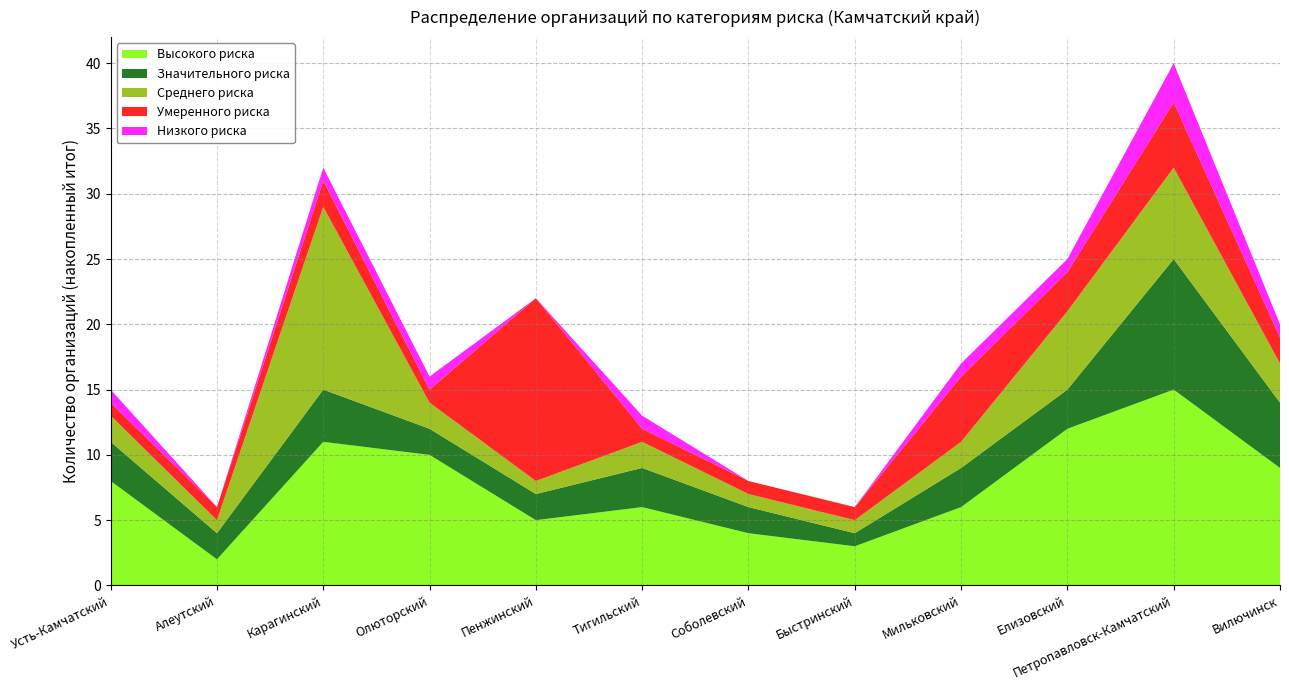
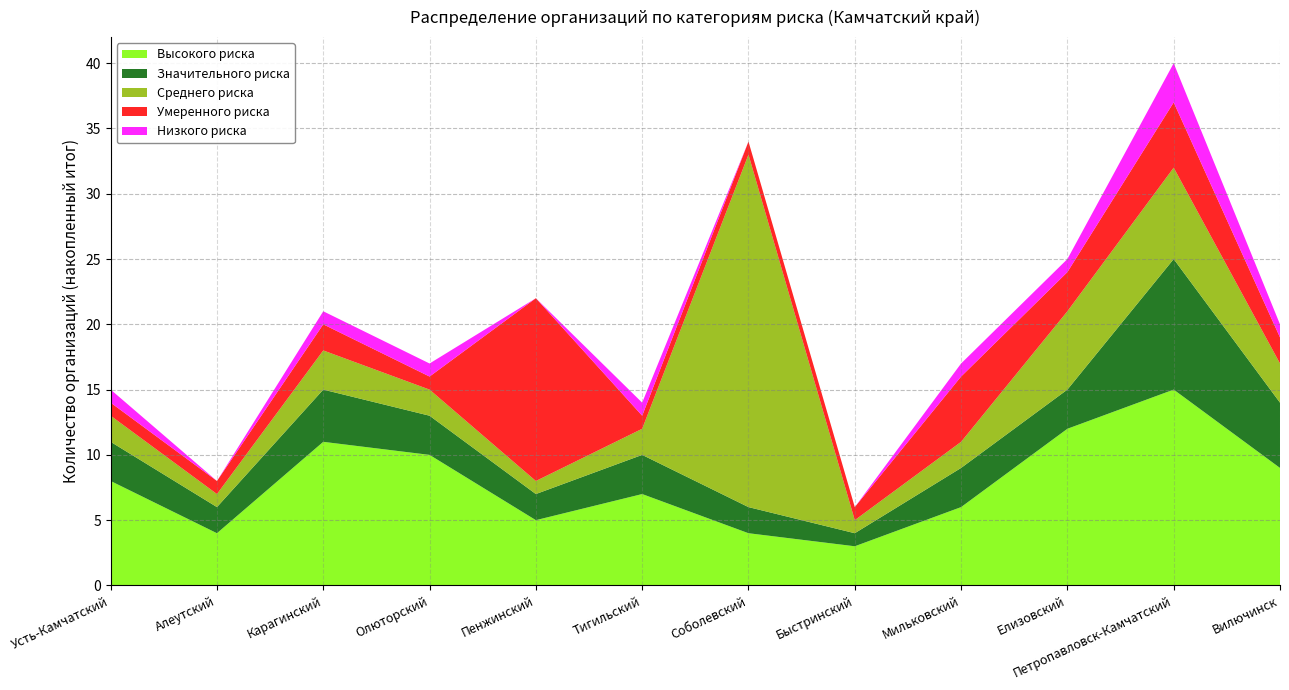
Высокого риска, Алеутский: 2 -> 4
Среднего риска, Карагинский: 14 -> 3
Значительного риска, Олюторский: 2 -> 3
Высокого риска, Тигильский: 6 -> 7
Среднего риска, Соболевский: 1 -> 27
